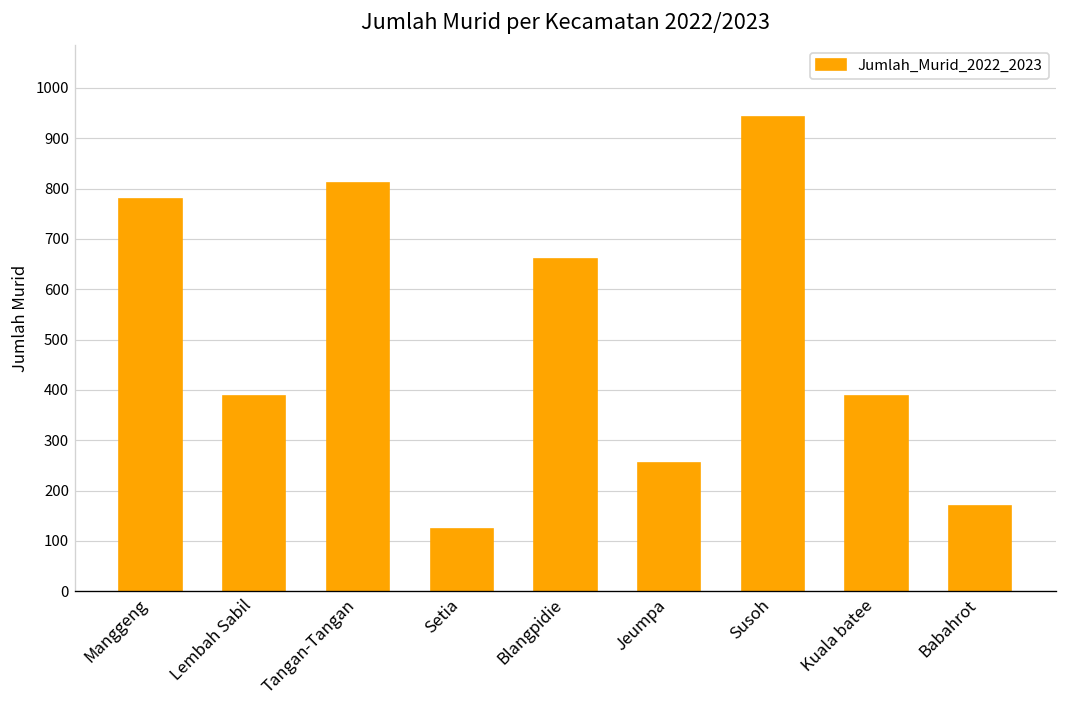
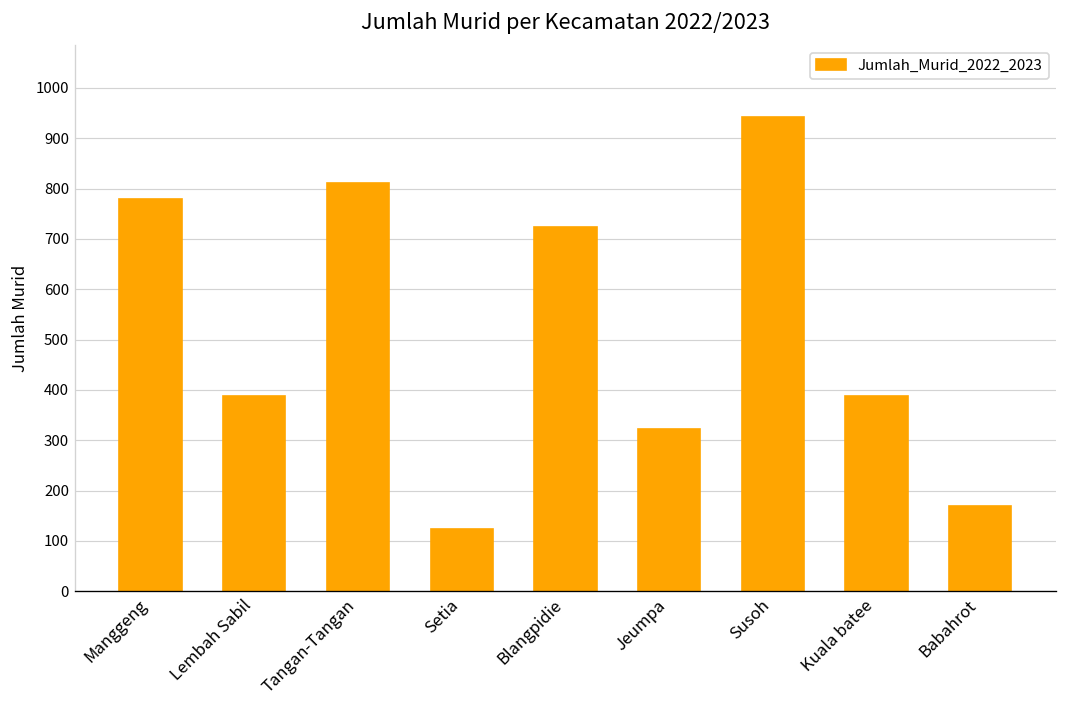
Blangpidie: 660 -> 720
Jeumpa: 250 -> 320
